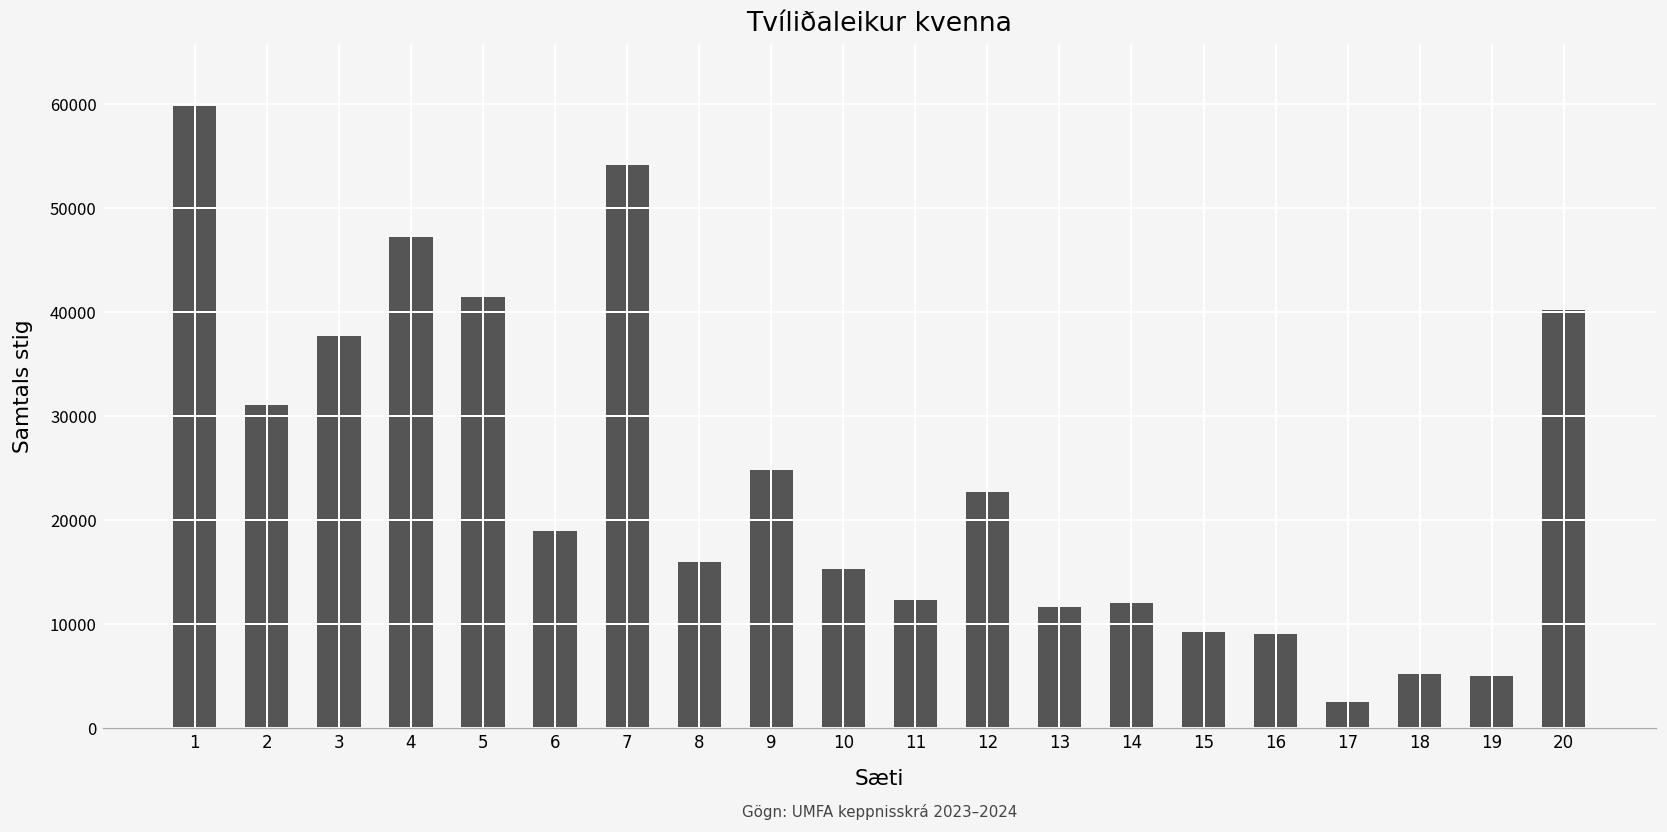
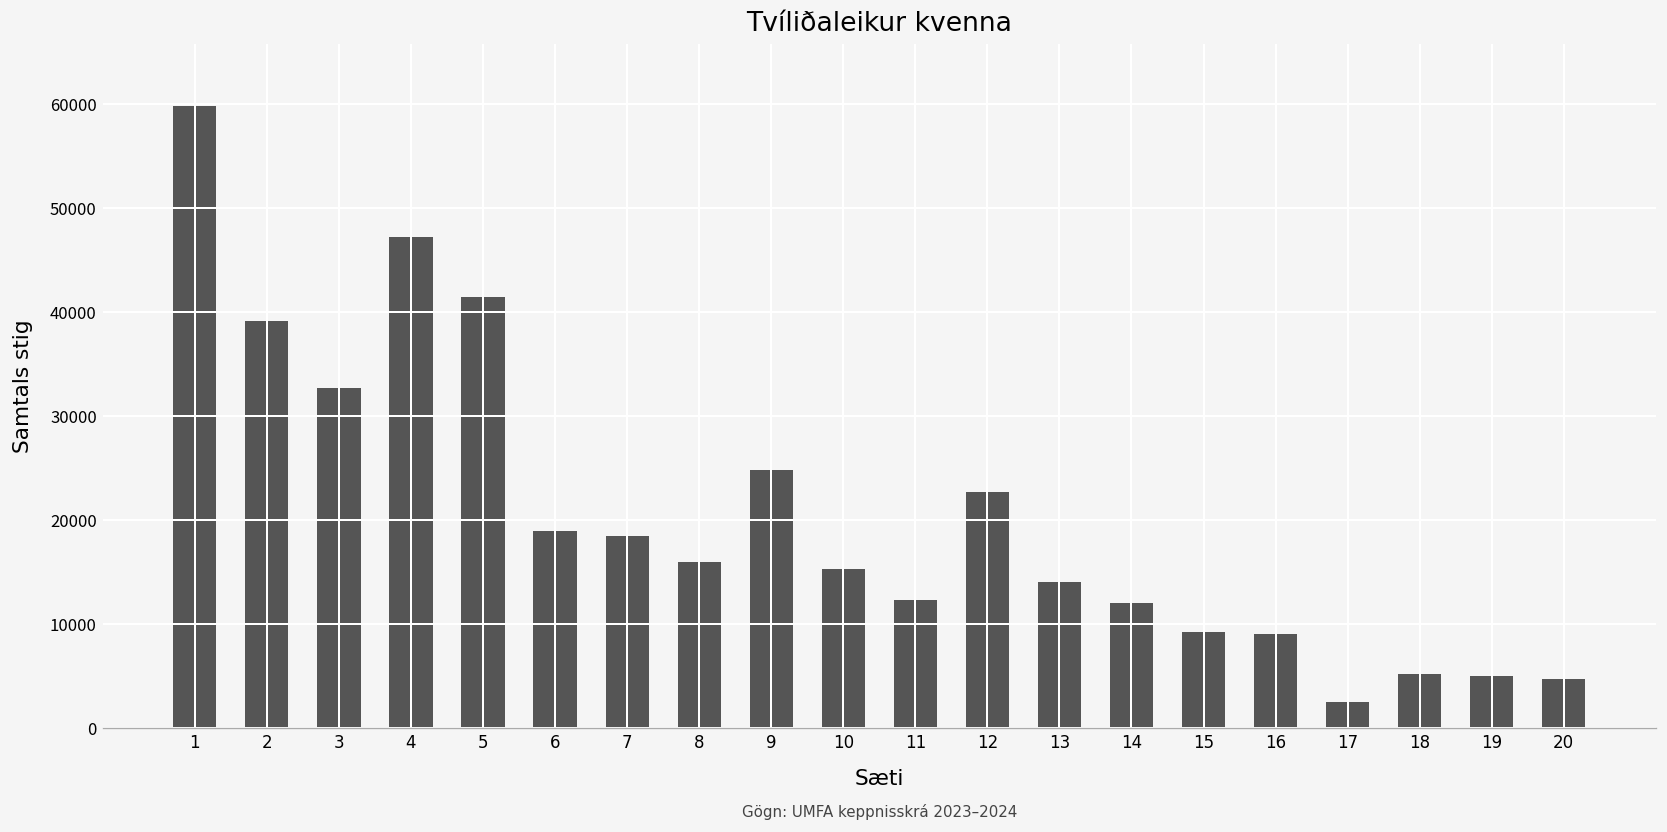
2: 31000 -> 39000
3: 38000 -> 33000
7: 54000 -> 18000
13: 12000 -> 14000
20: 40000 -> 5000
